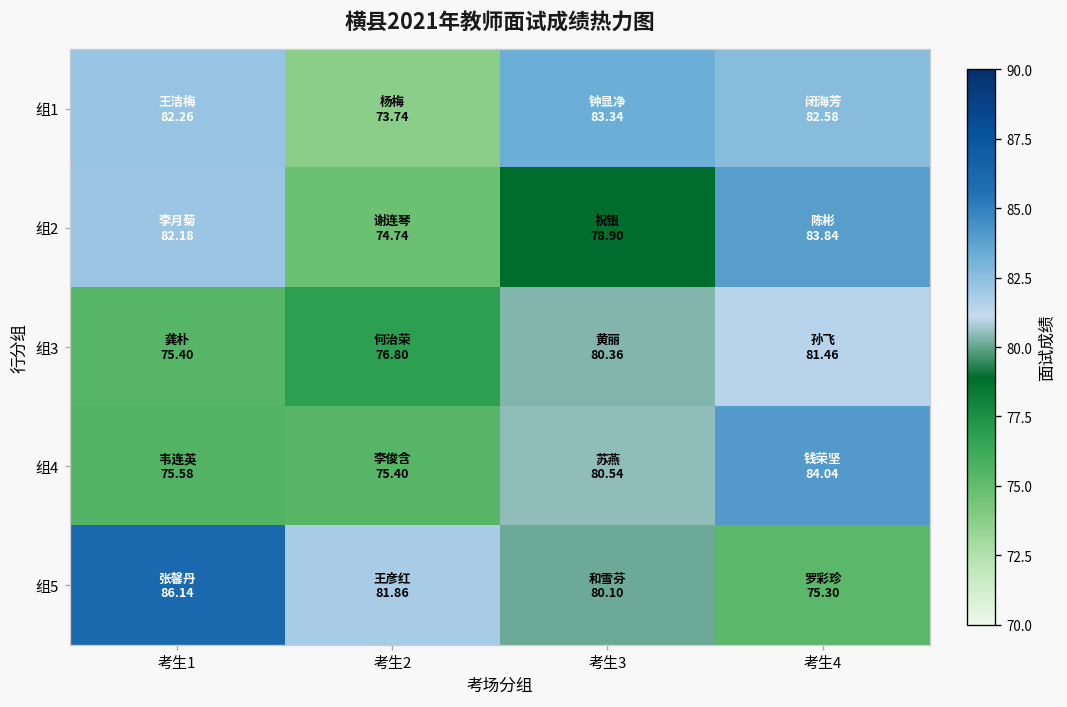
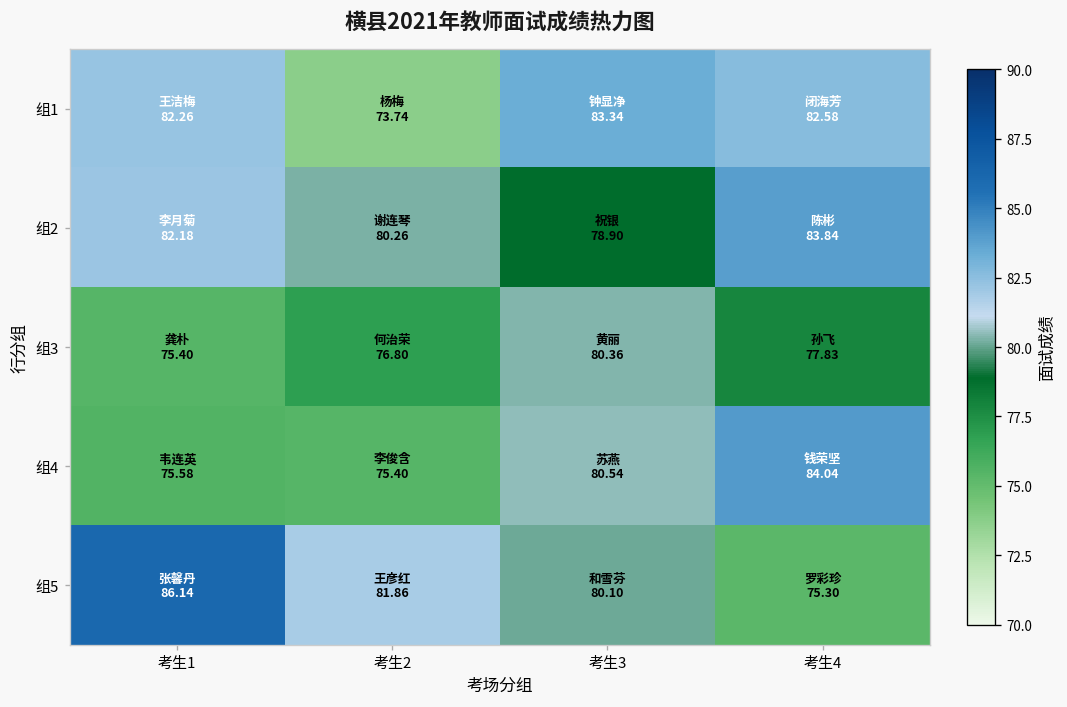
组2, 考生2: 74.74 -> 80.26
组3, 考生4: 81.46 -> 77.83
